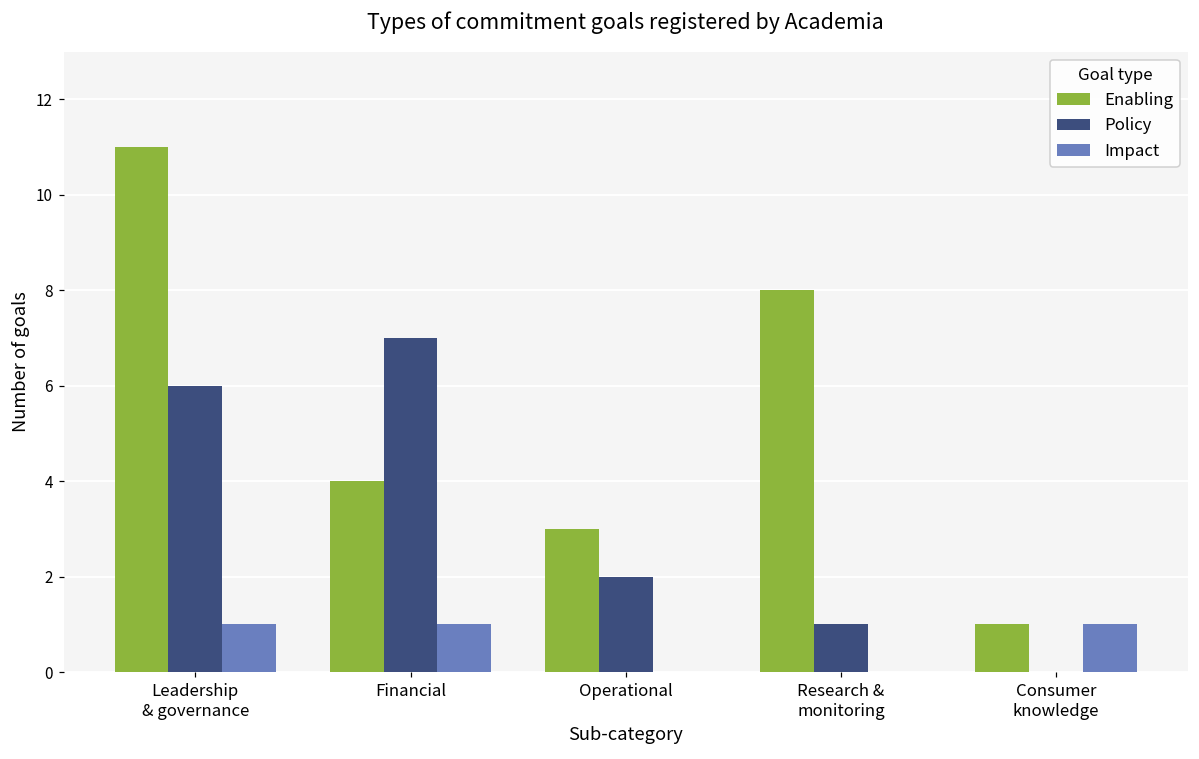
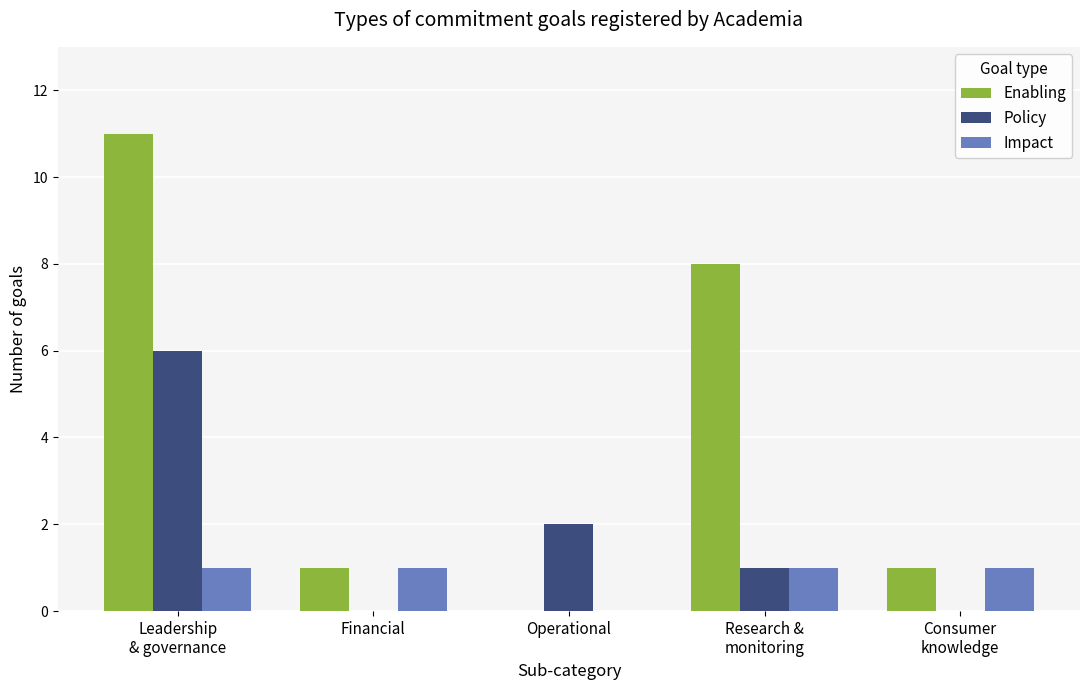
Enabling, Financial: 4 -> 1
Policy, Financial: 7 -> 0
Enabling, Operational: 3 -> 0
Impact, Research & monitoring: 0 -> 1
